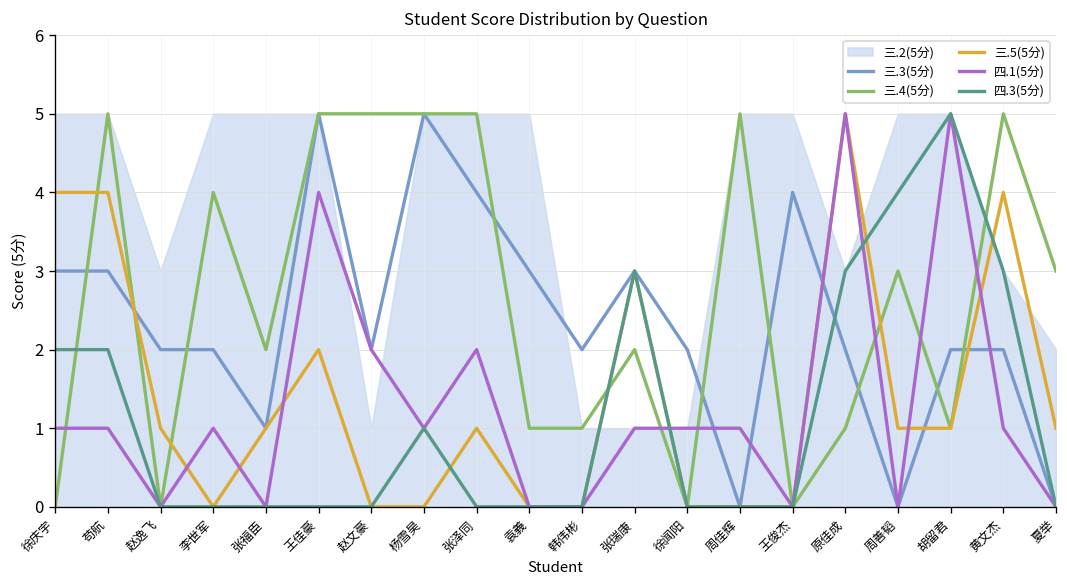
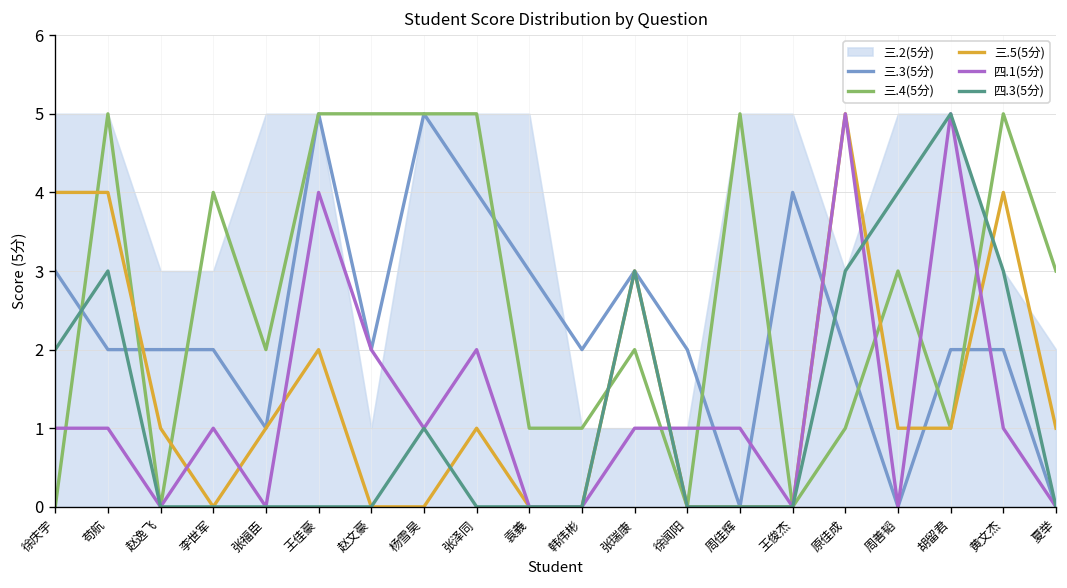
三.3(5分), 苟航: 3 -> 2
四.3(5分), 苟航: 2 -> 3
三.2(5分), 李世军: 5 -> 3
